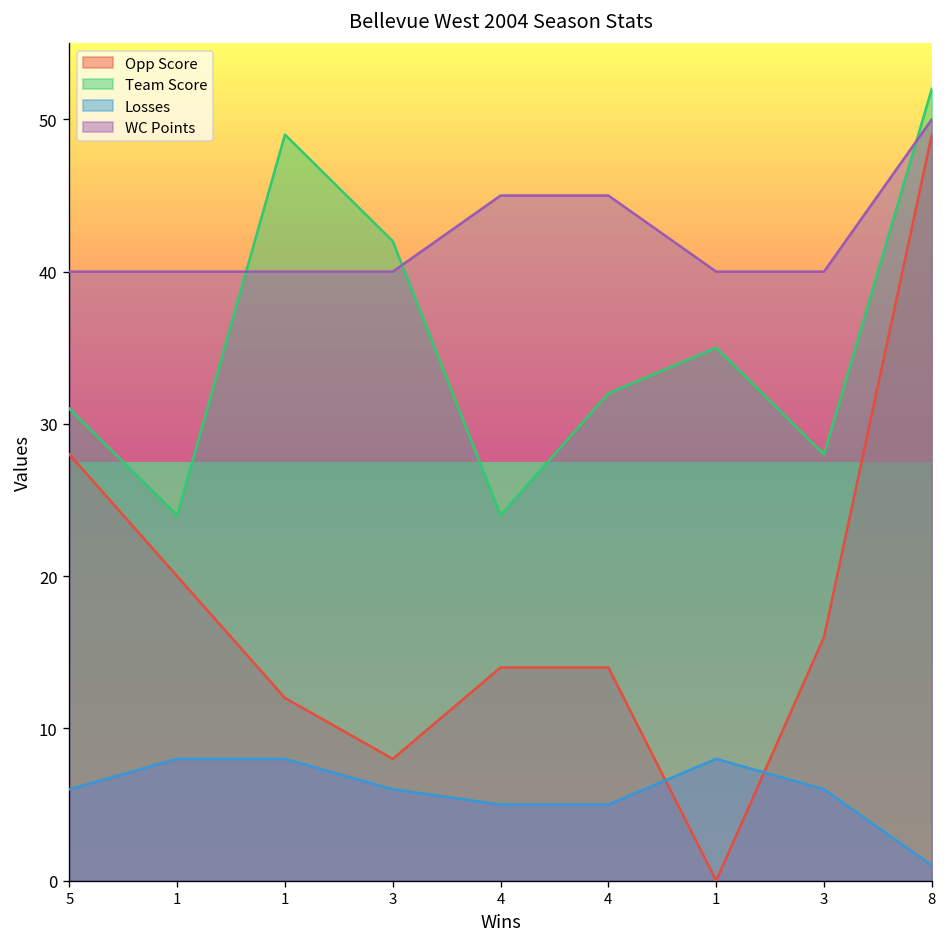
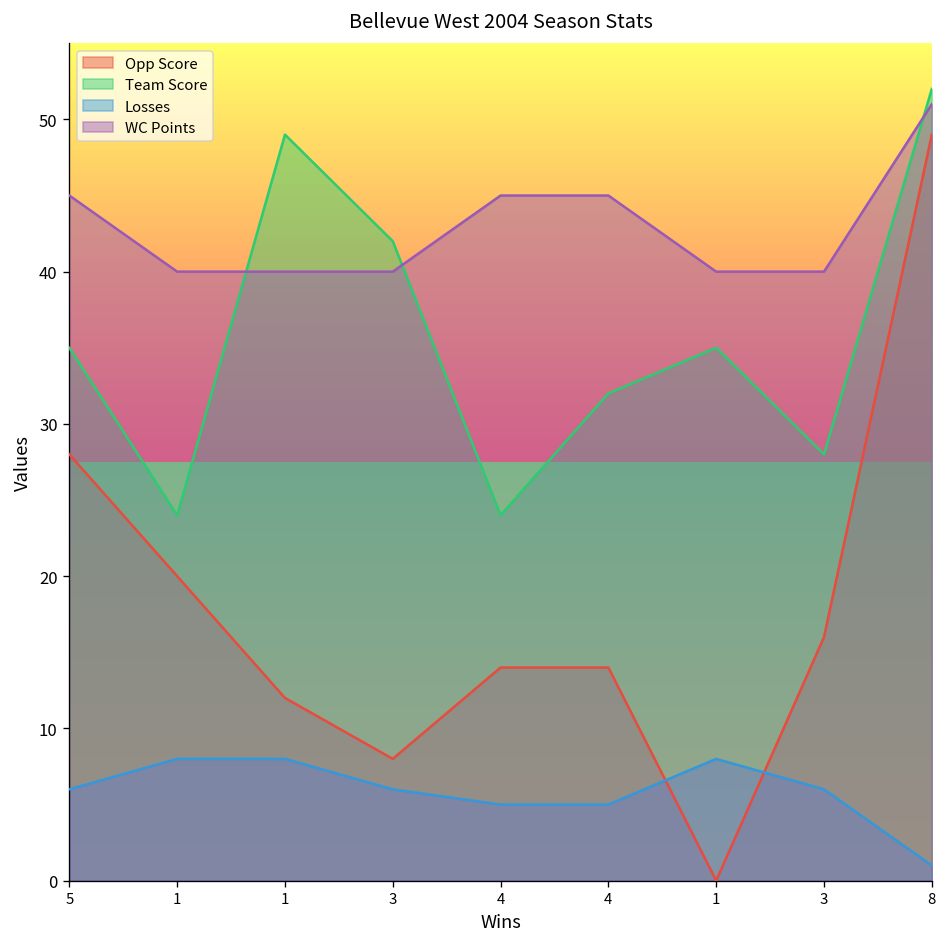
Team Score, 5: 31 -> 35
WC Points, 5: 40 -> 45
WC Points, 8: 50 -> 51
